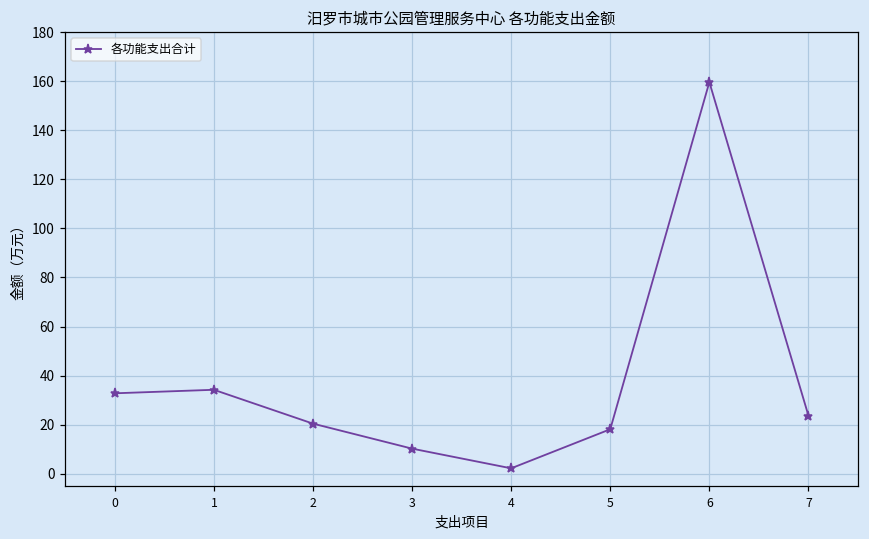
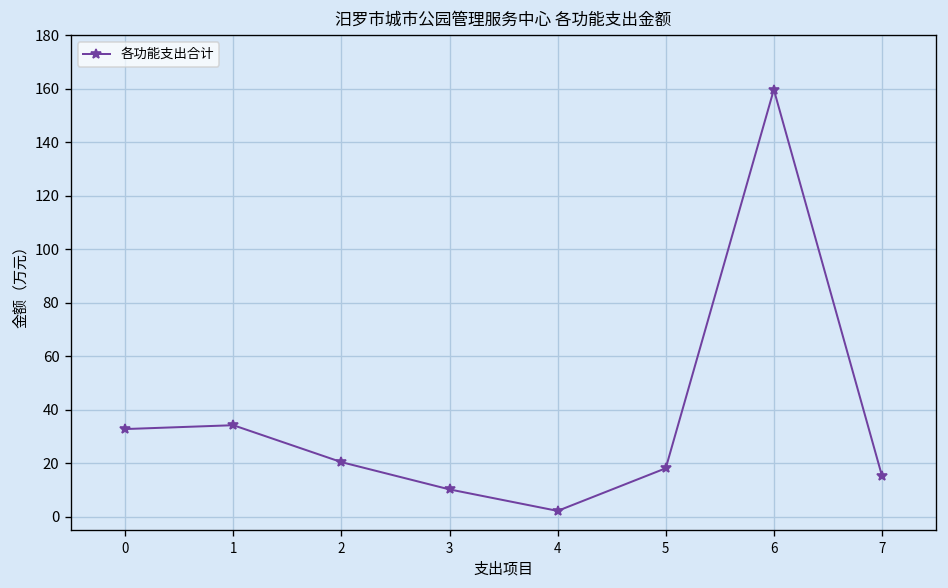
7: 24 -> 15
